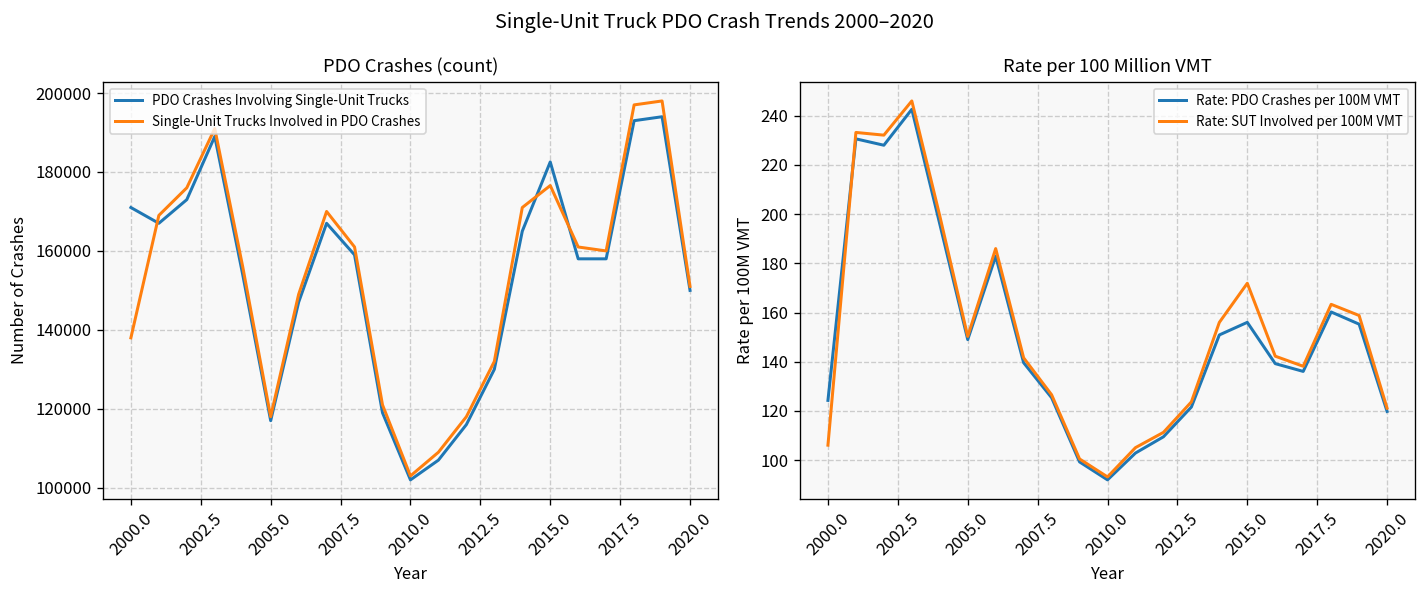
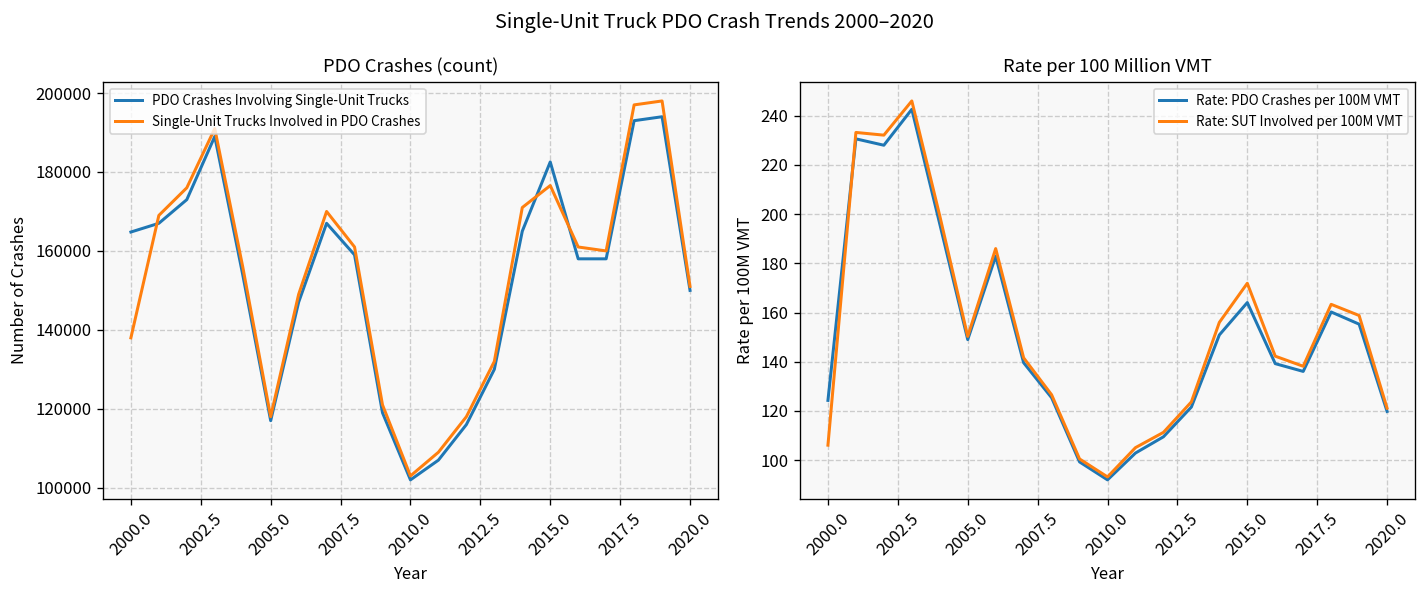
PDO Crashes (count), PDO Crashes Involving Single-Unit Trucks, 2000.0: 171000 -> 165000
Rate per 100 Million VMT, Rate: PDO Crashes per 100M VMT, 2015.0: 156 -> 164
